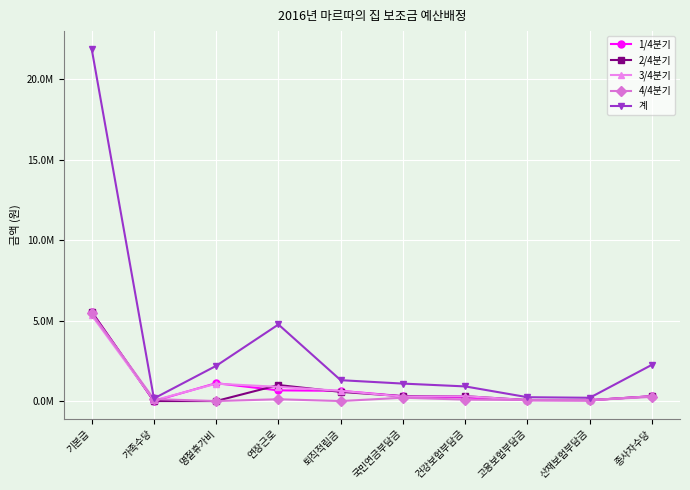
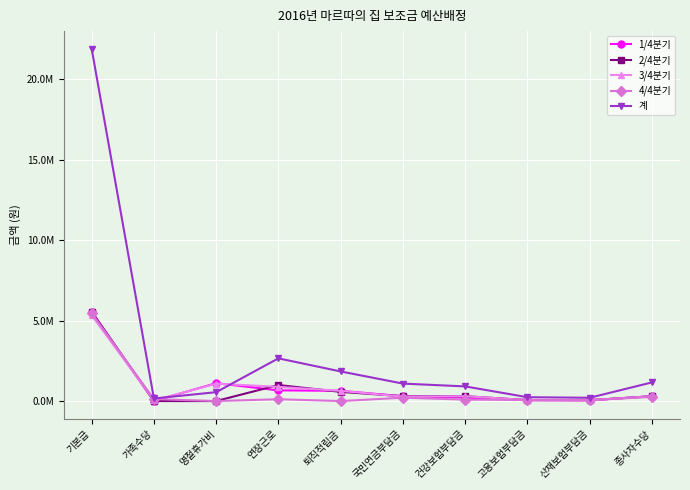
계, 명절휴가비: 2200000 -> 600000
계, 연장근로: 4800000 -> 2700000
계, 퇴직적립금: 1300000 -> 1800000
계, 종사자수당: 2300000 -> 1200000
